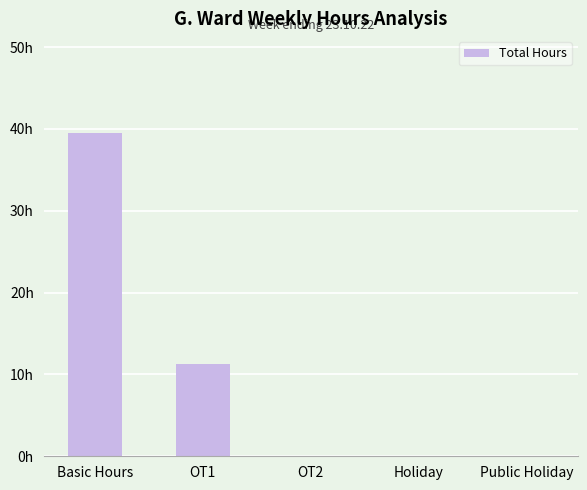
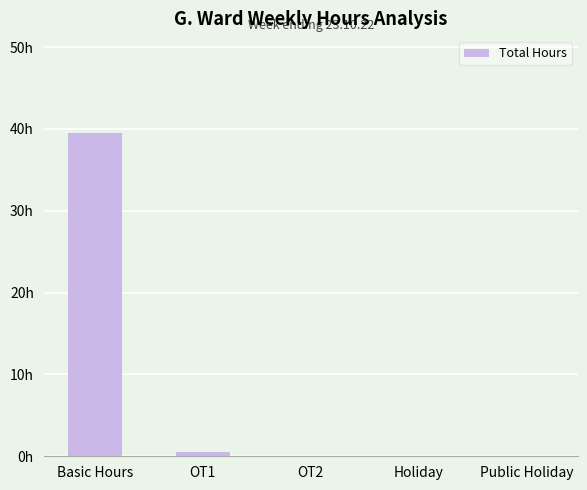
OT1: 11h -> 1h
